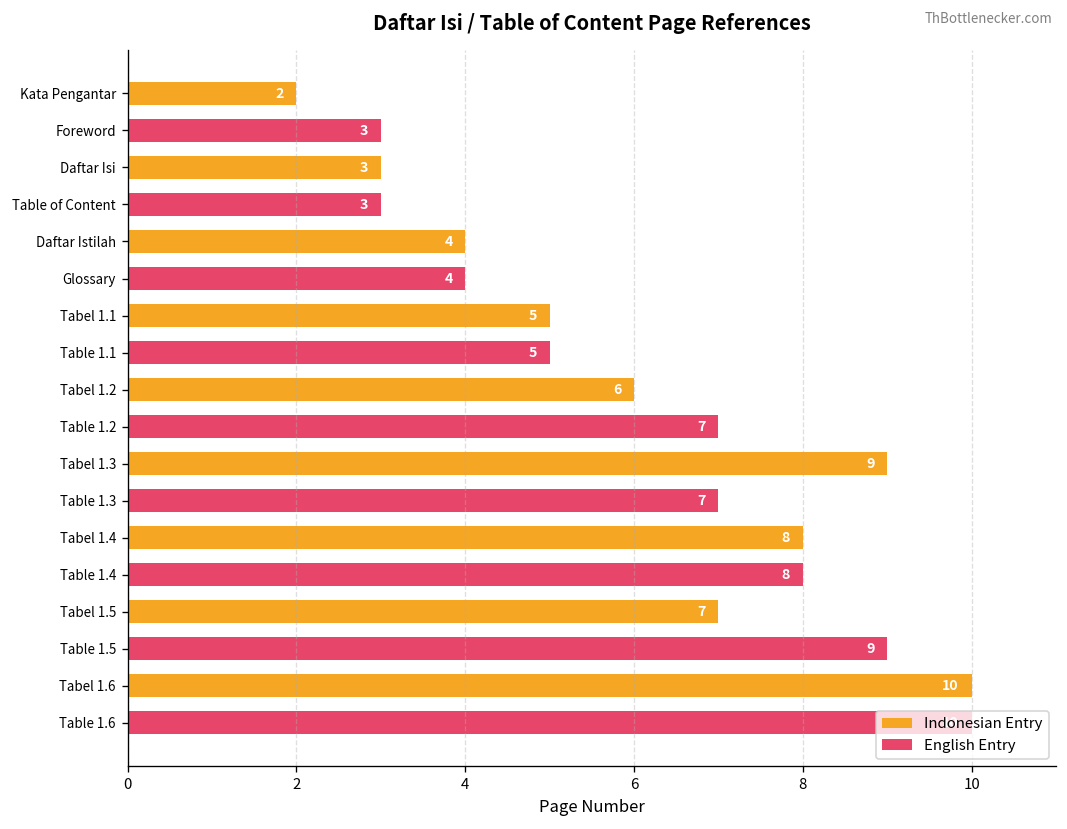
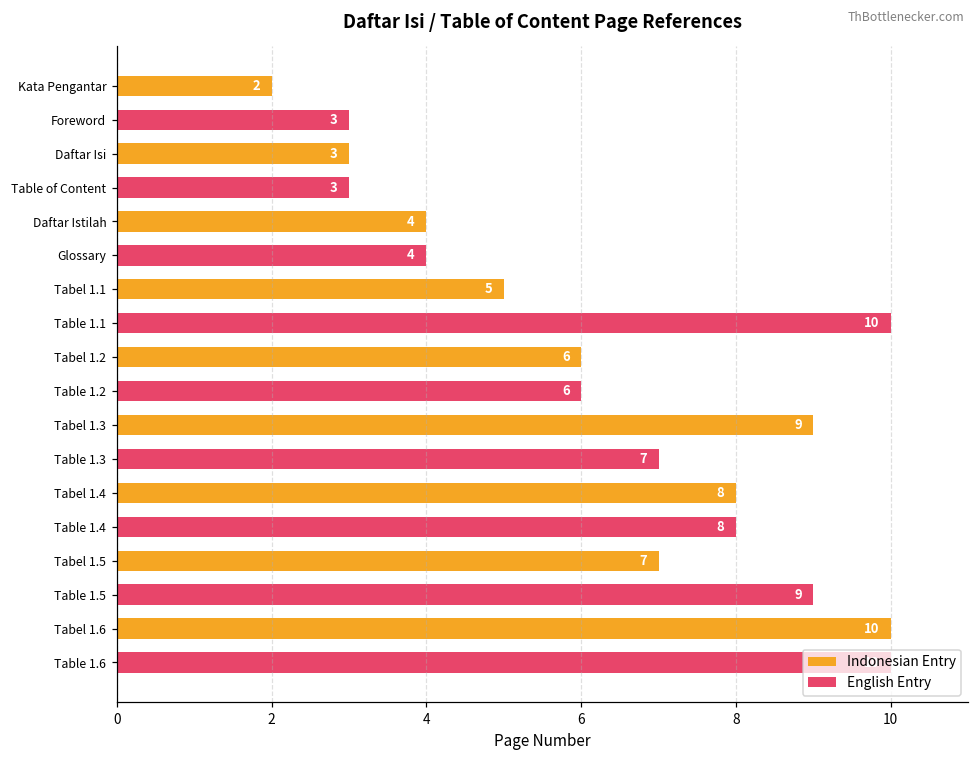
English Entry, Table 1.1: 5 -> 10
English Entry, Table 1.2: 7 -> 6
